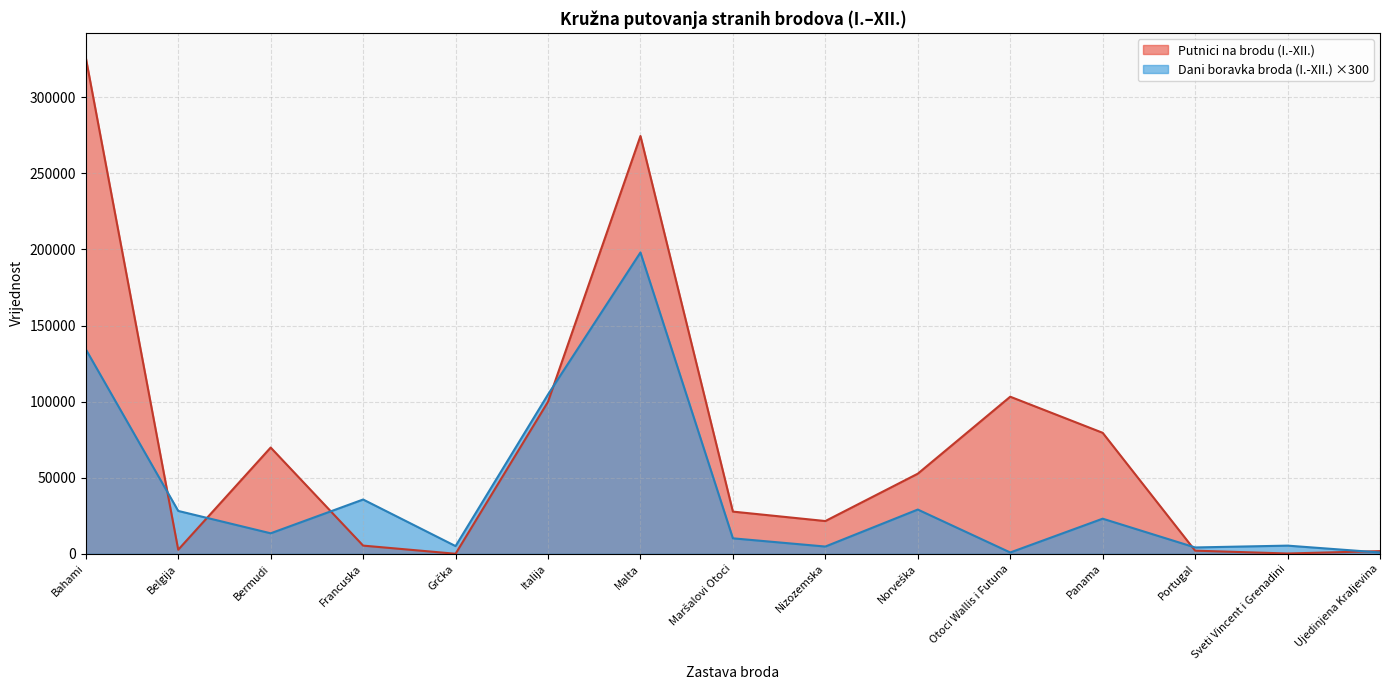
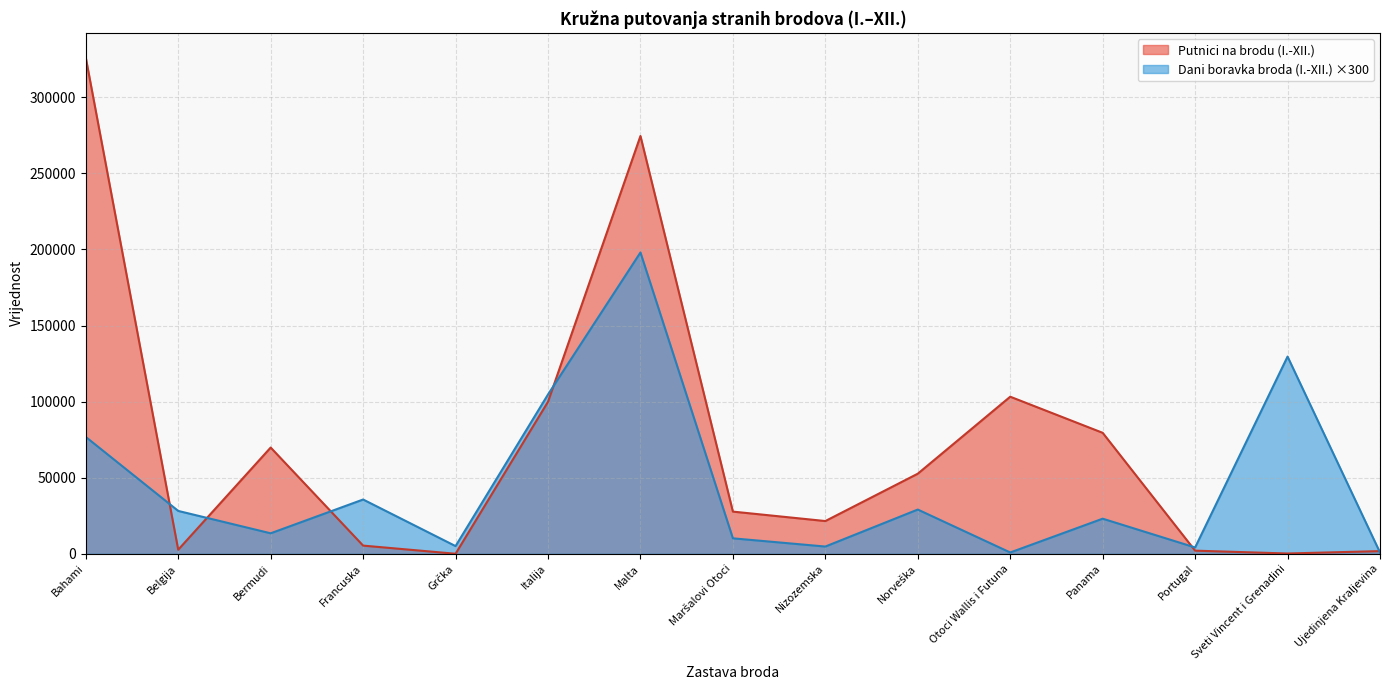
Dani boravka broda (I.-XII.) ×300, Bahami: 134000 -> 77000
Dani boravka broda (I.-XII.) ×300, Sveti Vincent i Grenadini: 5000 -> 130000
